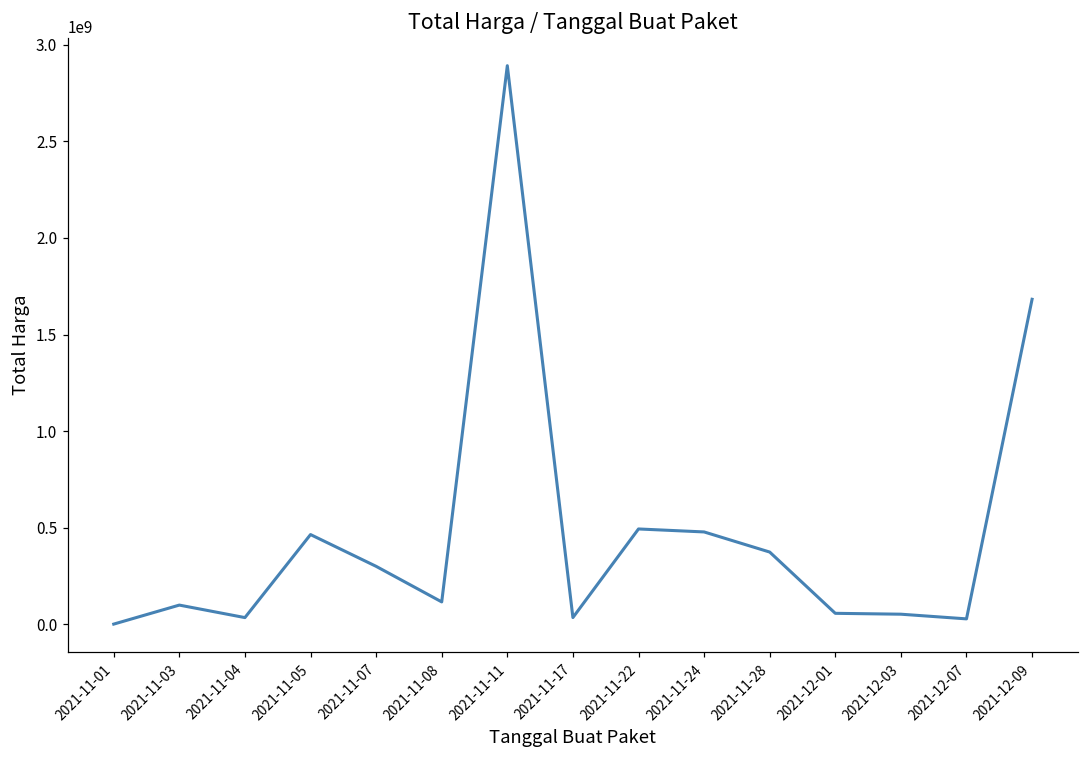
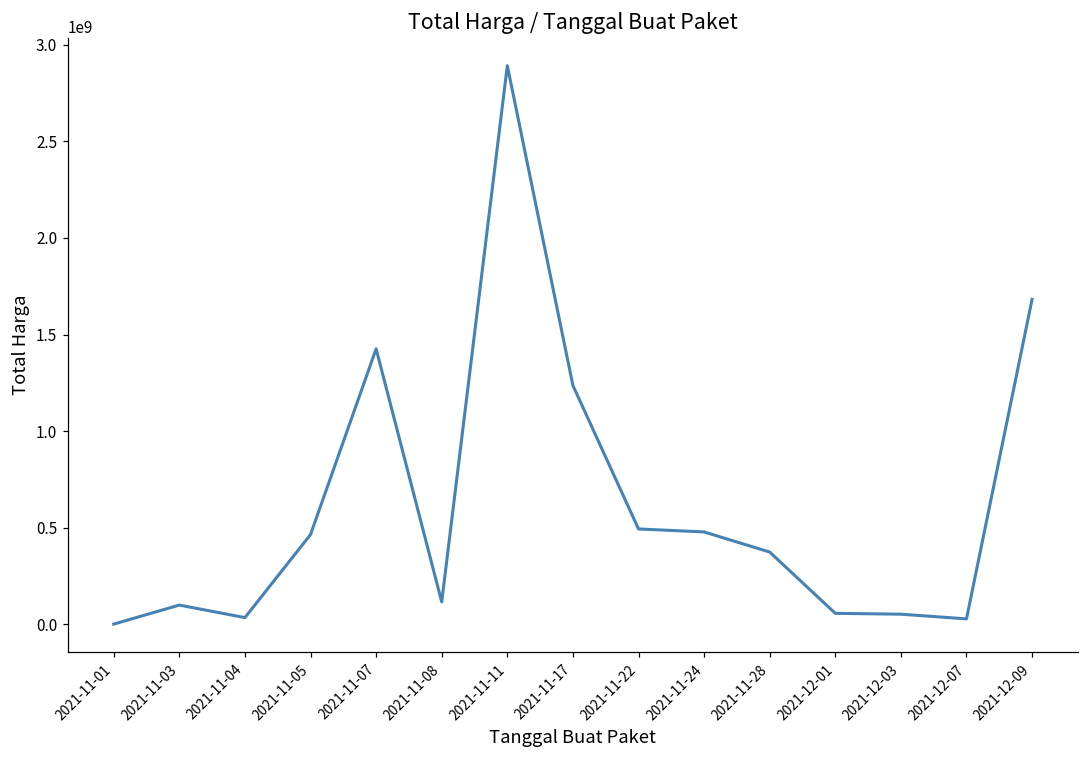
2021-11-07: 300000000 -> 1430000000
2021-11-17: 30000000 -> 1240000000
